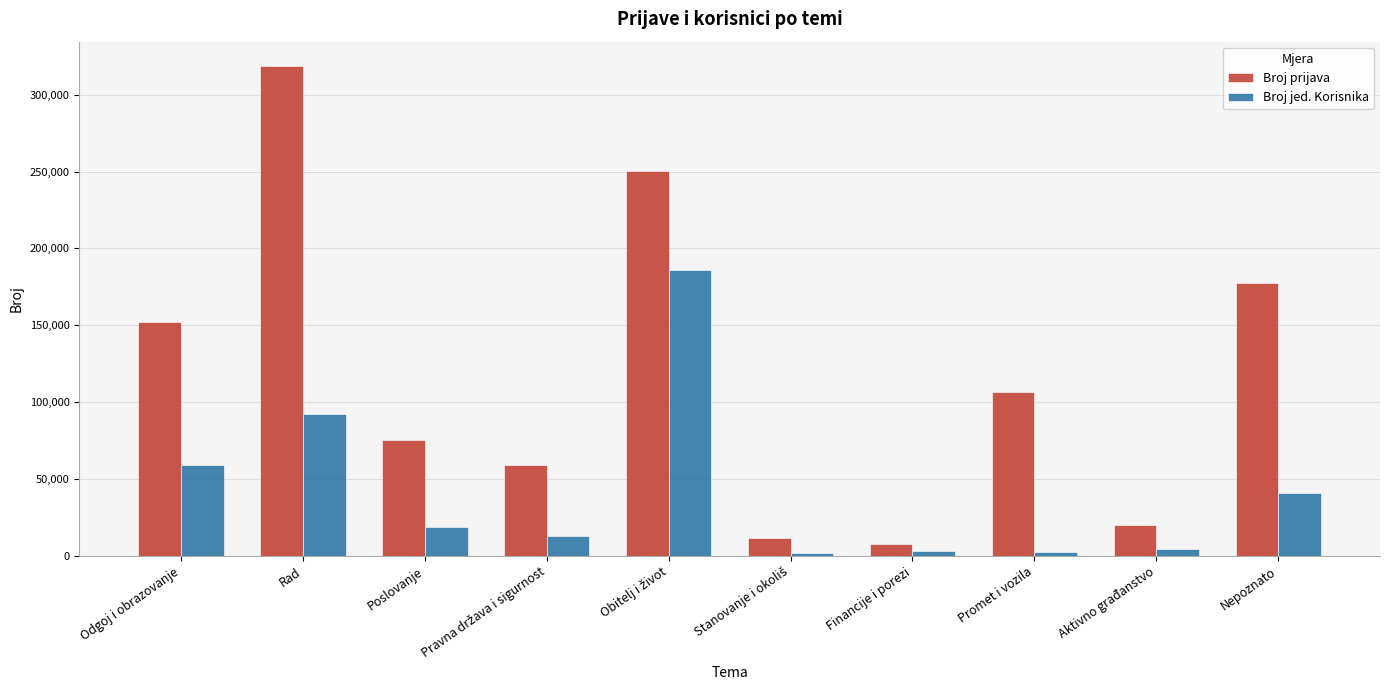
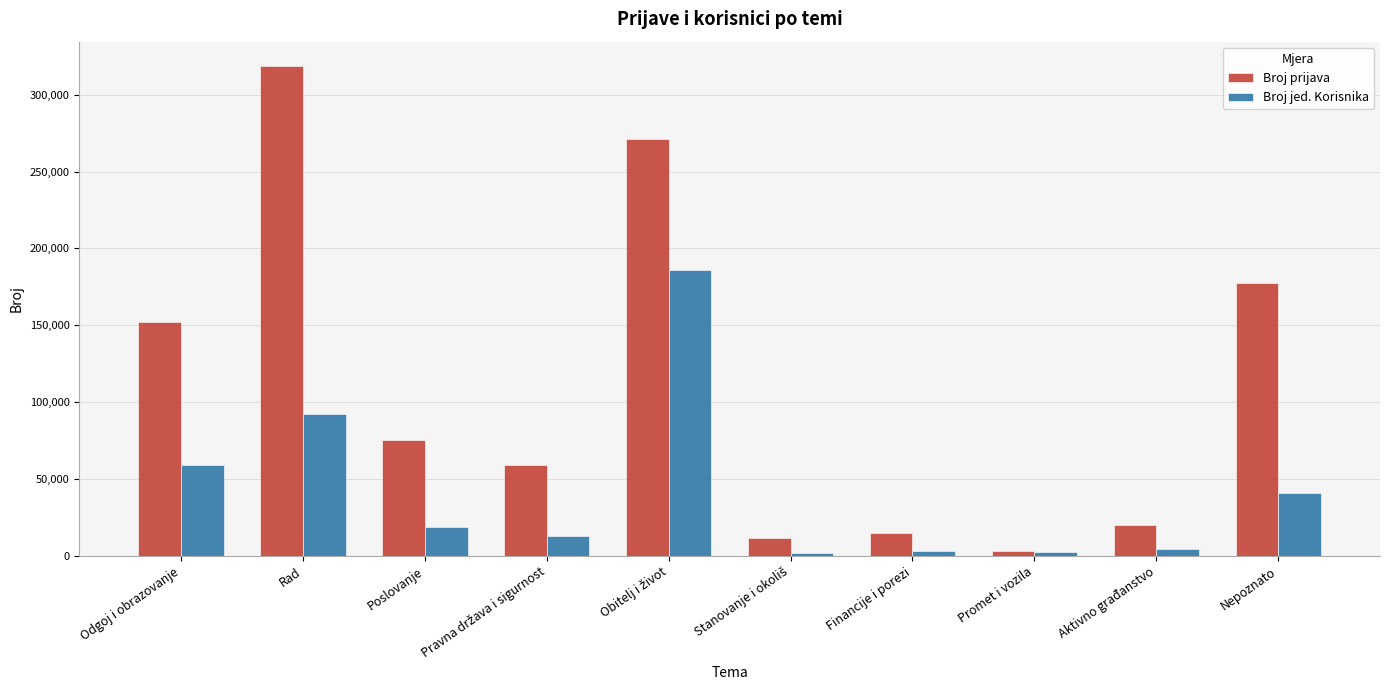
Broj prijava, Obitelj i život: 250,000 -> 271,000
Broj prijava, Financije i porezi: 8,000 -> 15,000
Broj prijava, Promet i vozila: 106,000 -> 3,000
